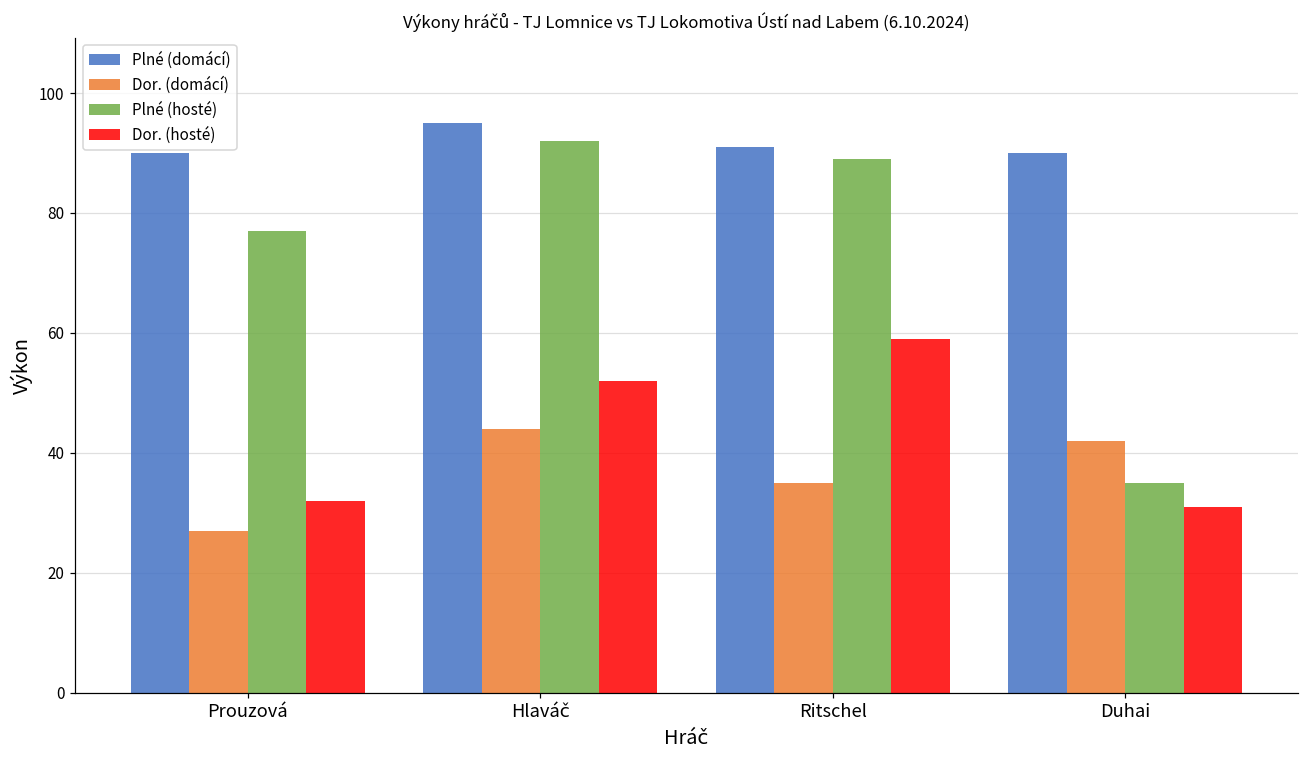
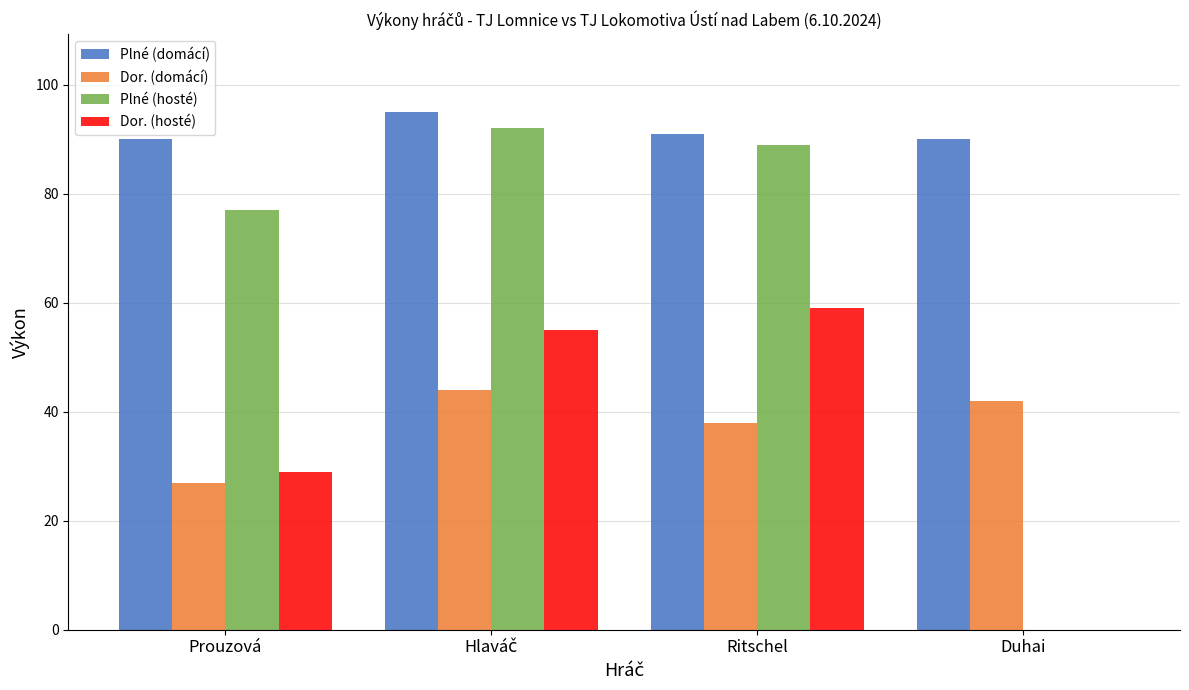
Dor. (hosté), Prouzová: 32 -> 29
Dor. (hosté), Hlaváč: 52 -> 55
Dor. (domácí), Ritschel: 35 -> 38
Plné (hosté), Duhai: 35 -> 0
Dor. (hosté), Duhai: 31 -> 0
